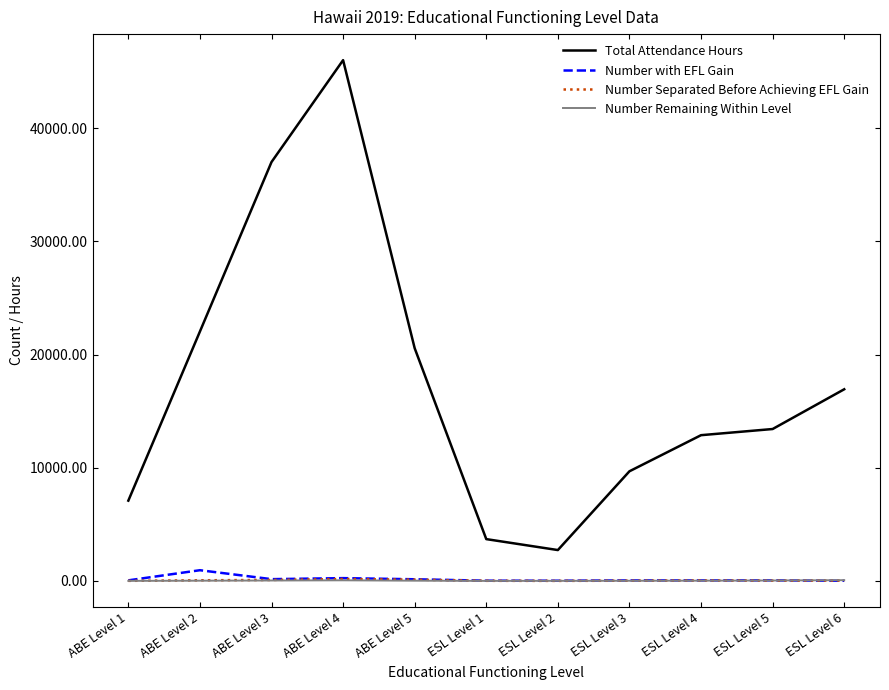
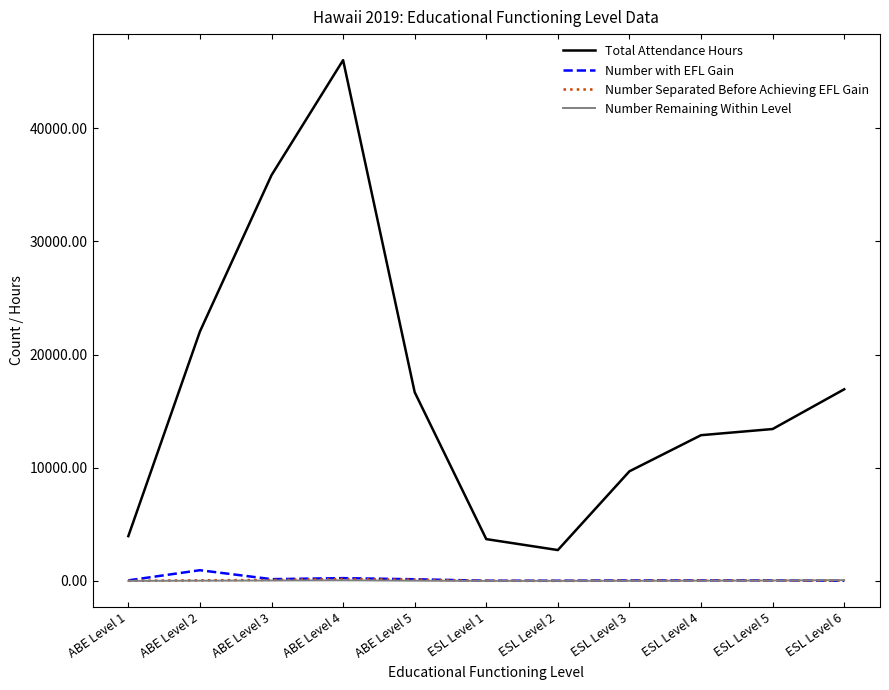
Total Attendance Hours, ABE Level 1: 7100 -> 4000
Total Attendance Hours, ABE Level 3: 37000 -> 35800
Total Attendance Hours, ABE Level 5: 20600 -> 16700
